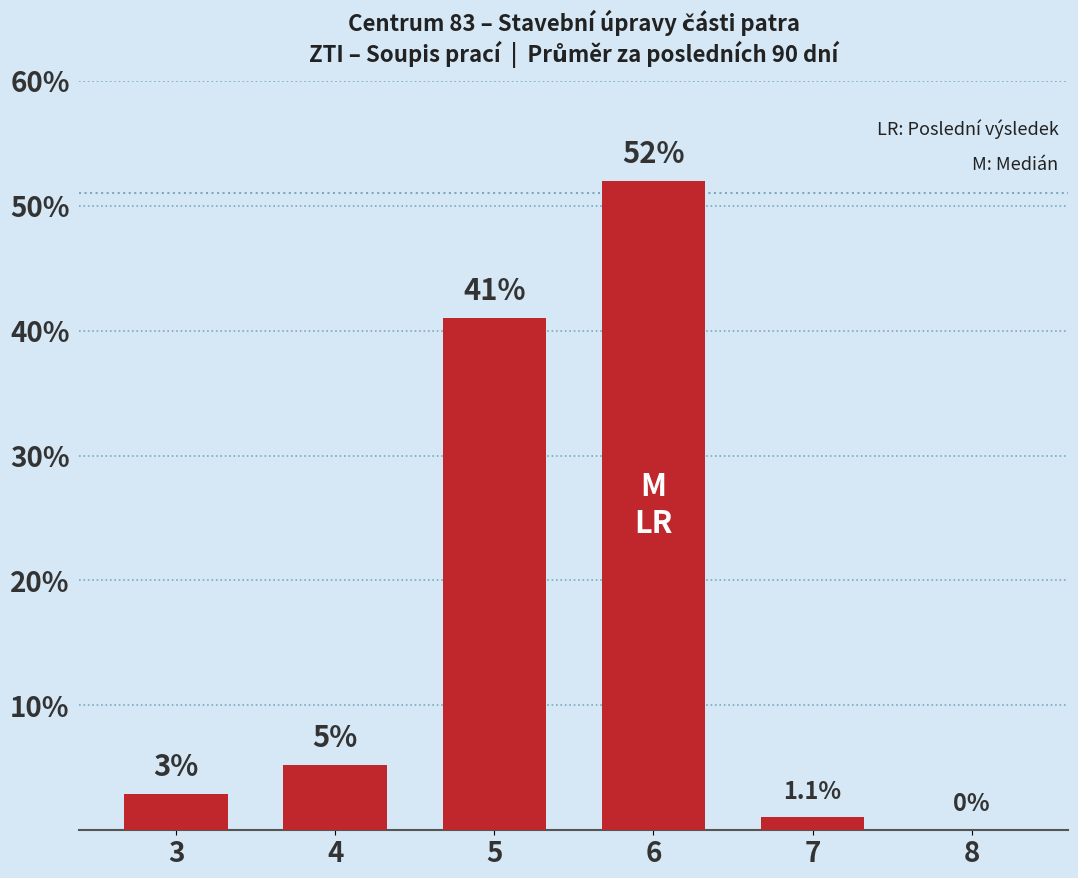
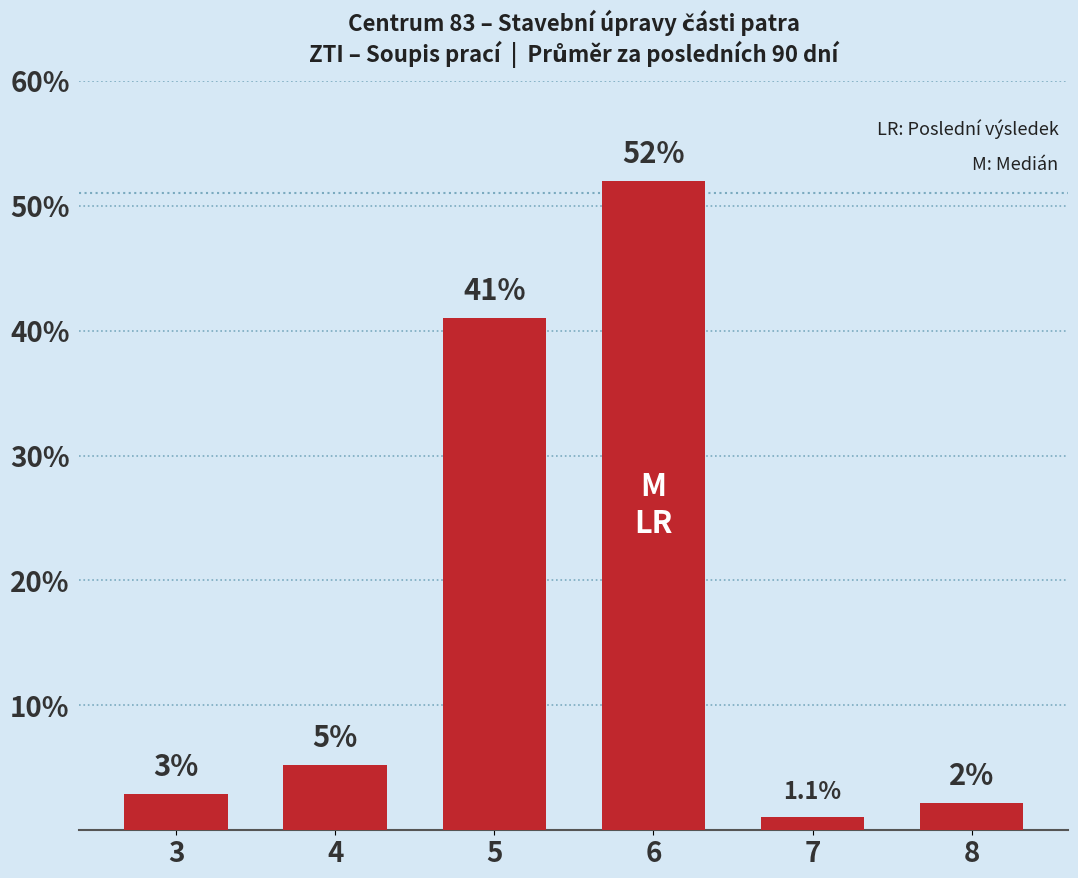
8: 0% -> 2%
